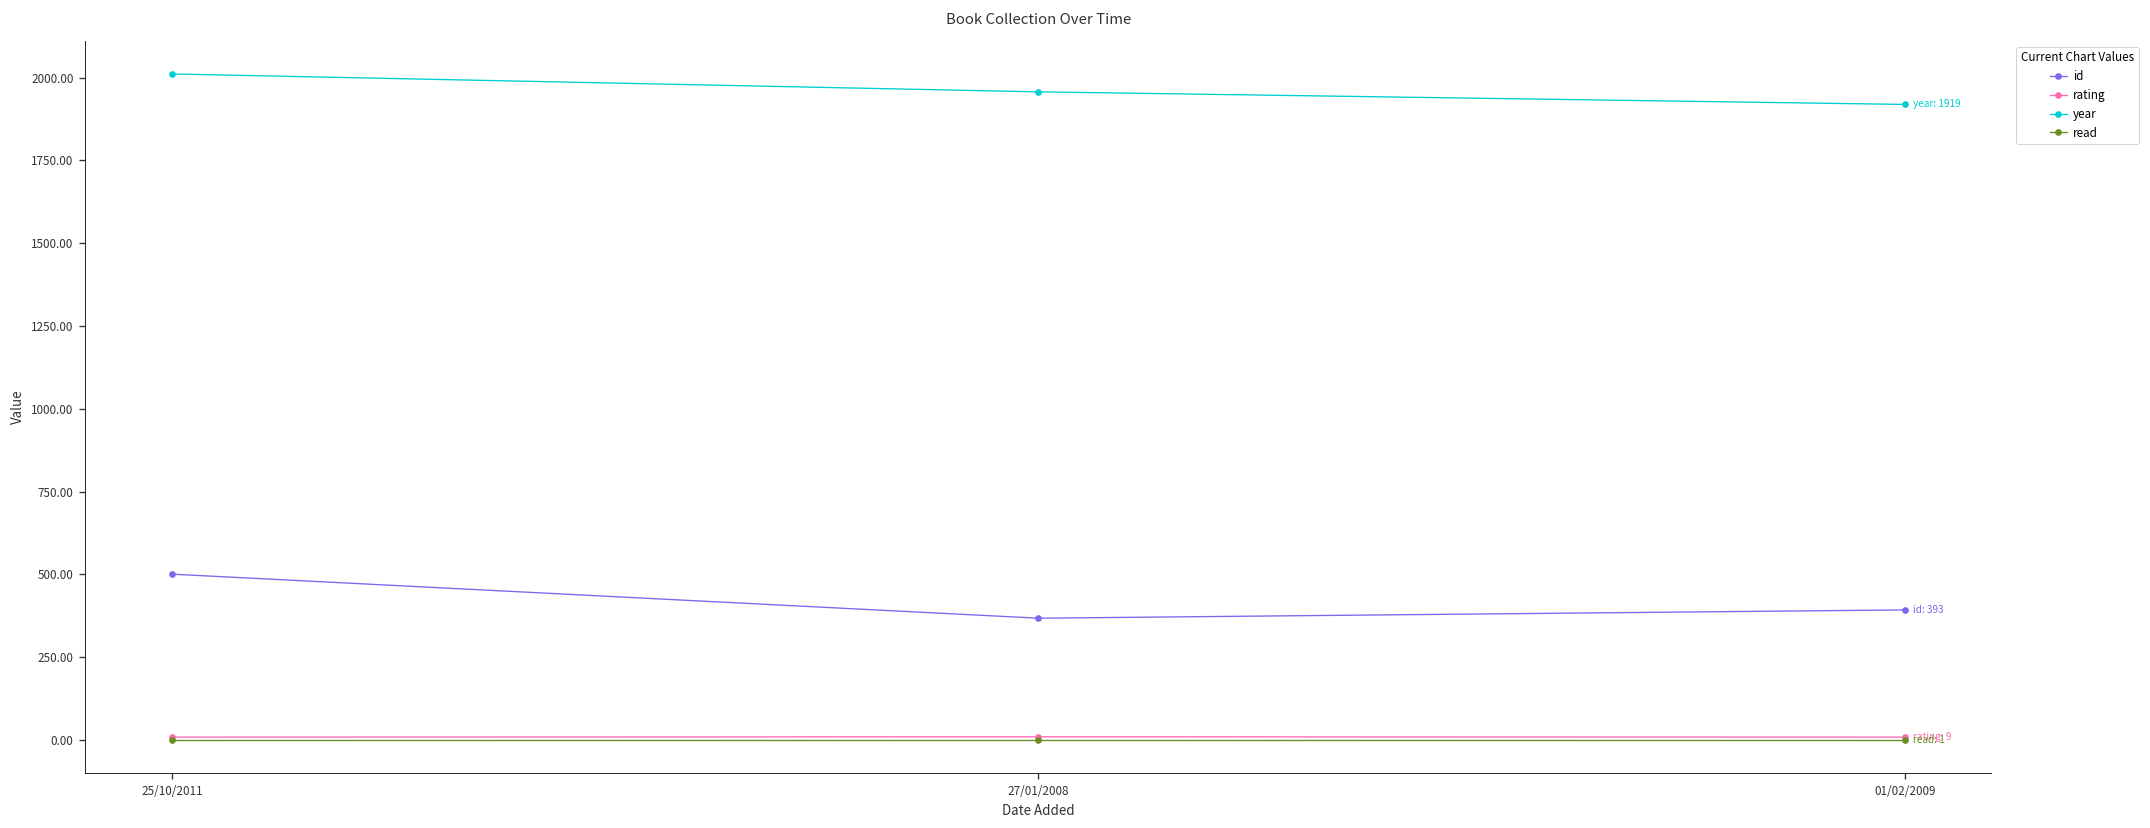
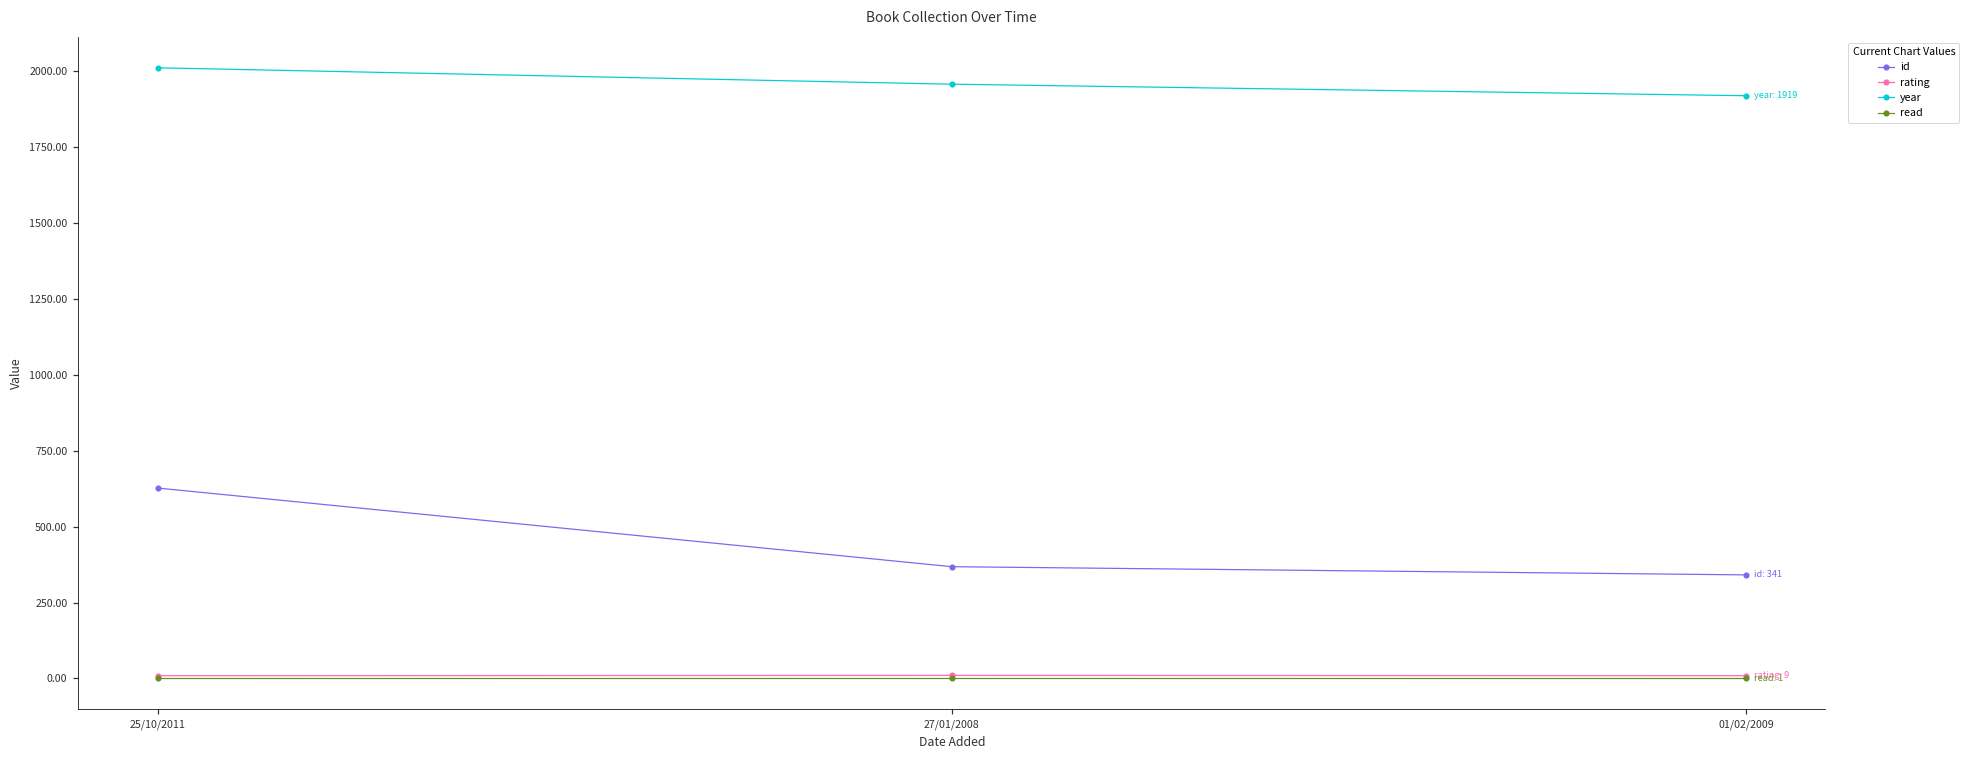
id, 25/10/2011: 500 -> 630
id, 01/02/2009: 393 -> 341
